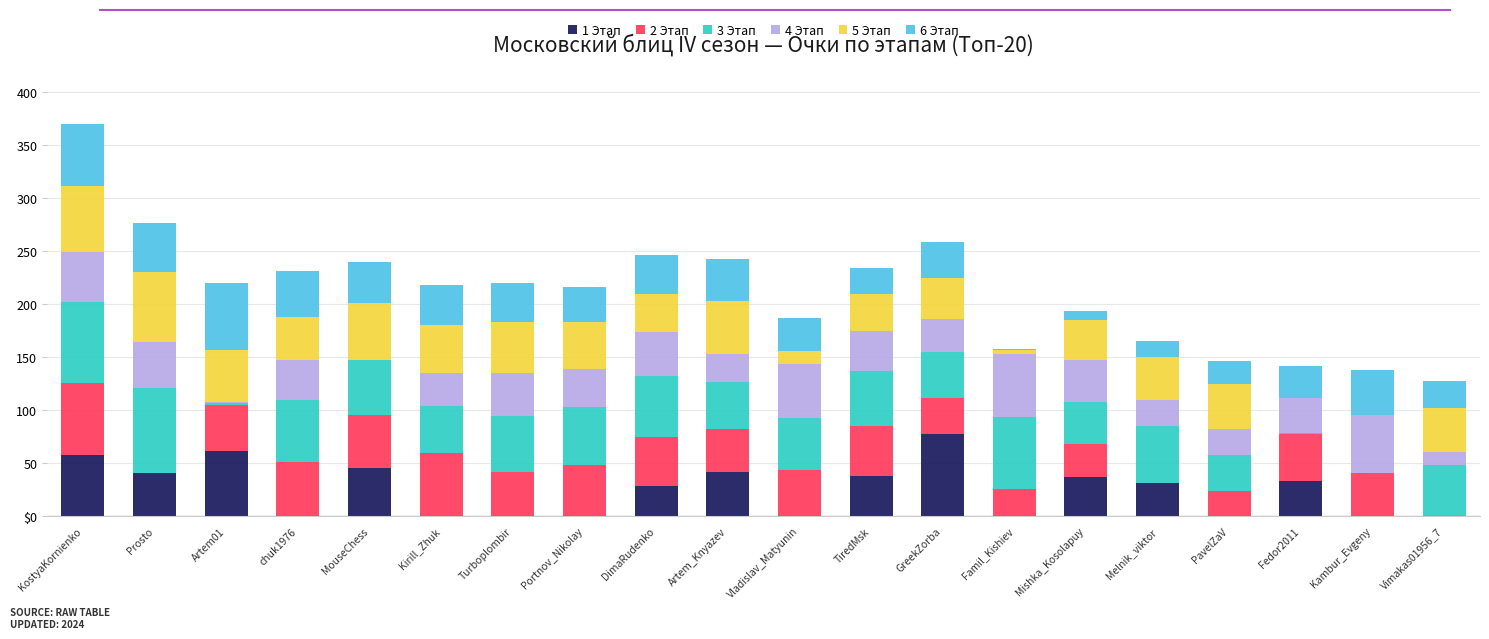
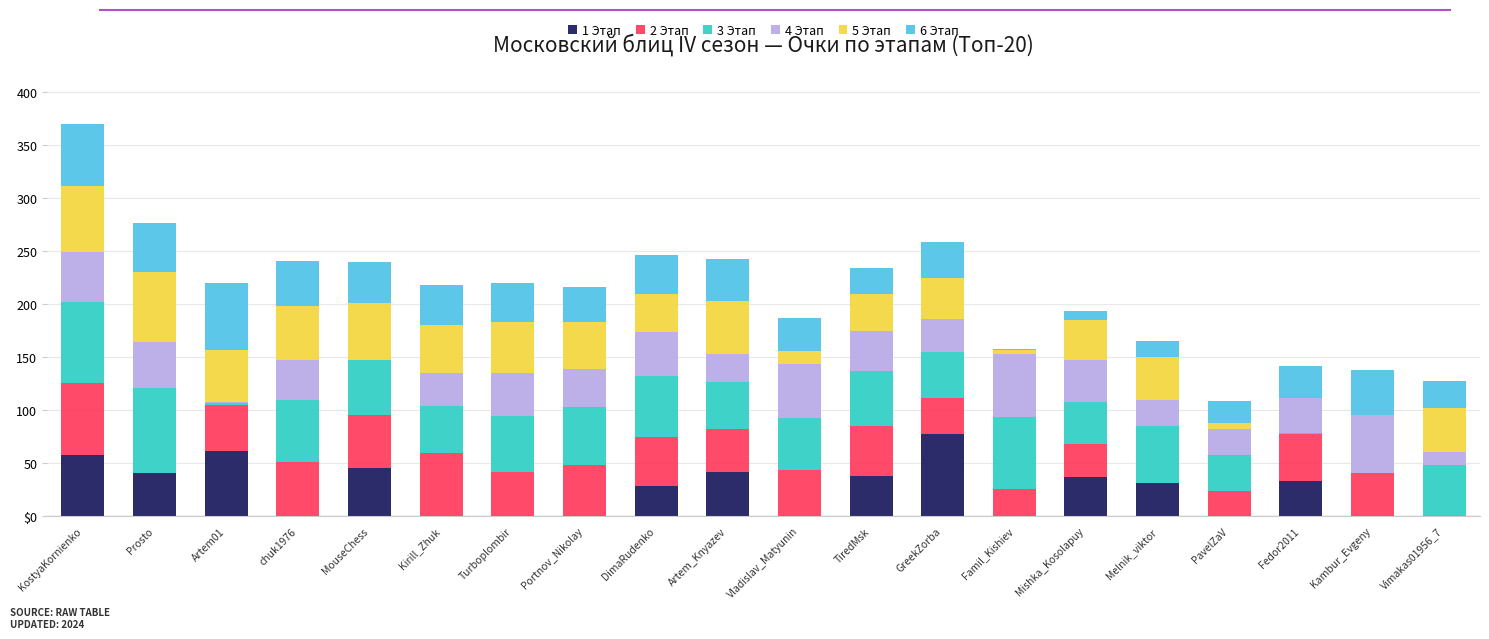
5 Этап, chuk1976: 41 -> 51
5 Этап, PavelZaV: 43 -> 6
